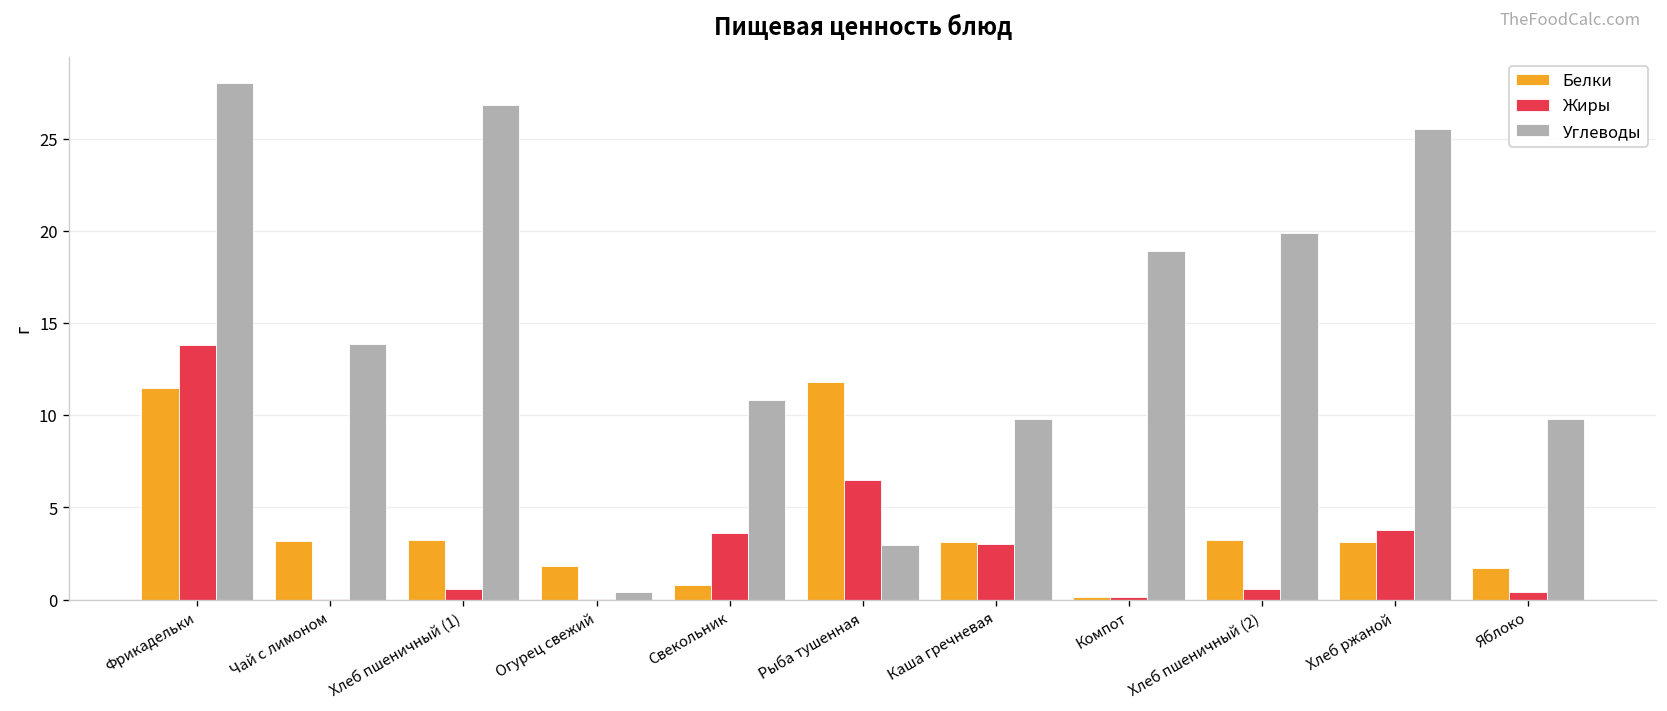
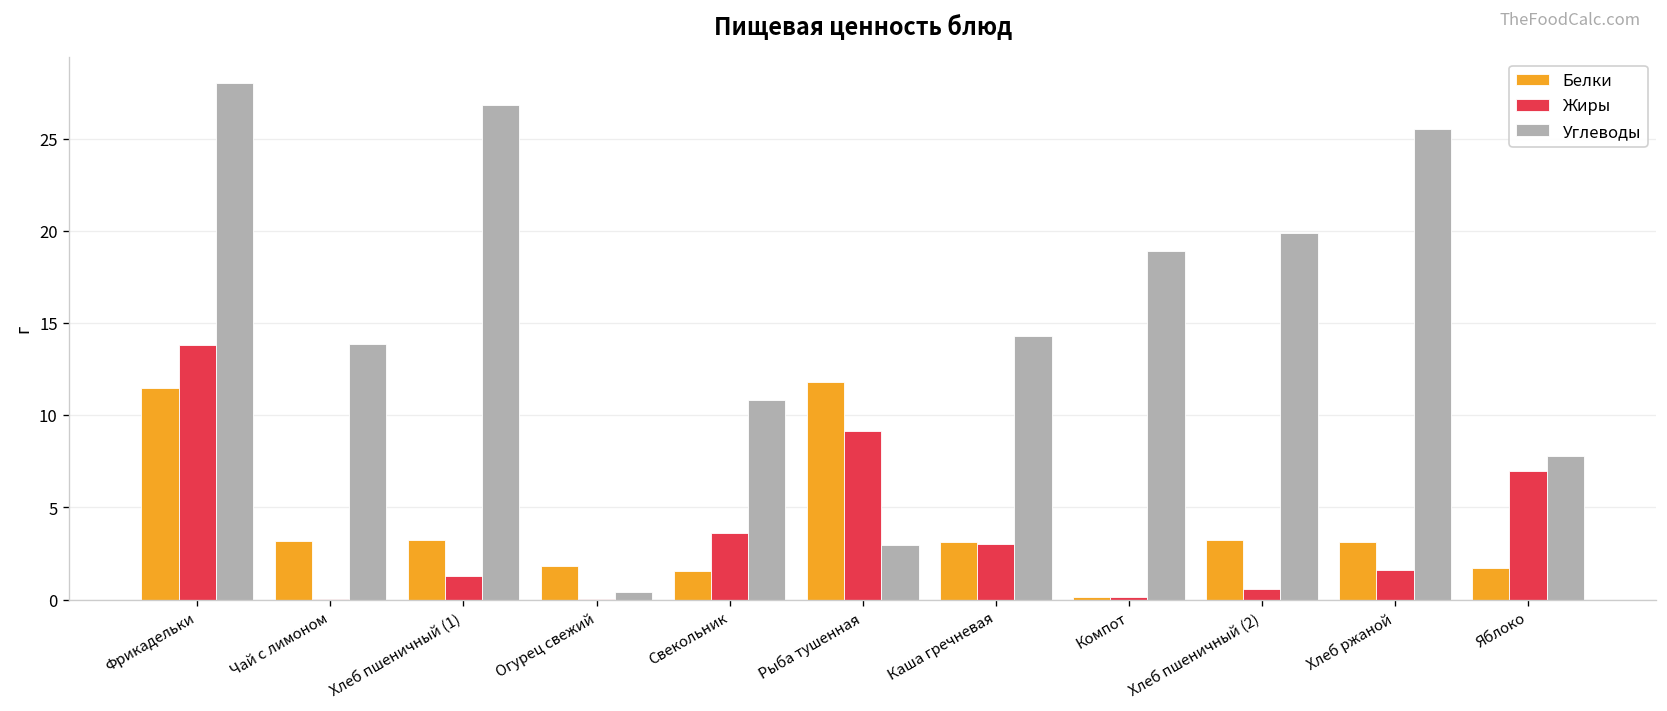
Жиры, Хлеб пшеничный (1): 0.6 -> 1.3
Белки, Свекольник: 0.8 -> 1.5
Жиры, Рыба тушенная: 6.5 -> 9.2
Углеводы, Каша гречневая: 9.8 -> 14.3
Жиры, Хлеб ржаной: 3.8 -> 1.6
Жиры, Яблоко: 0.4 -> 7.0
Углеводы, Яблоко: 9.8 -> 7.8
